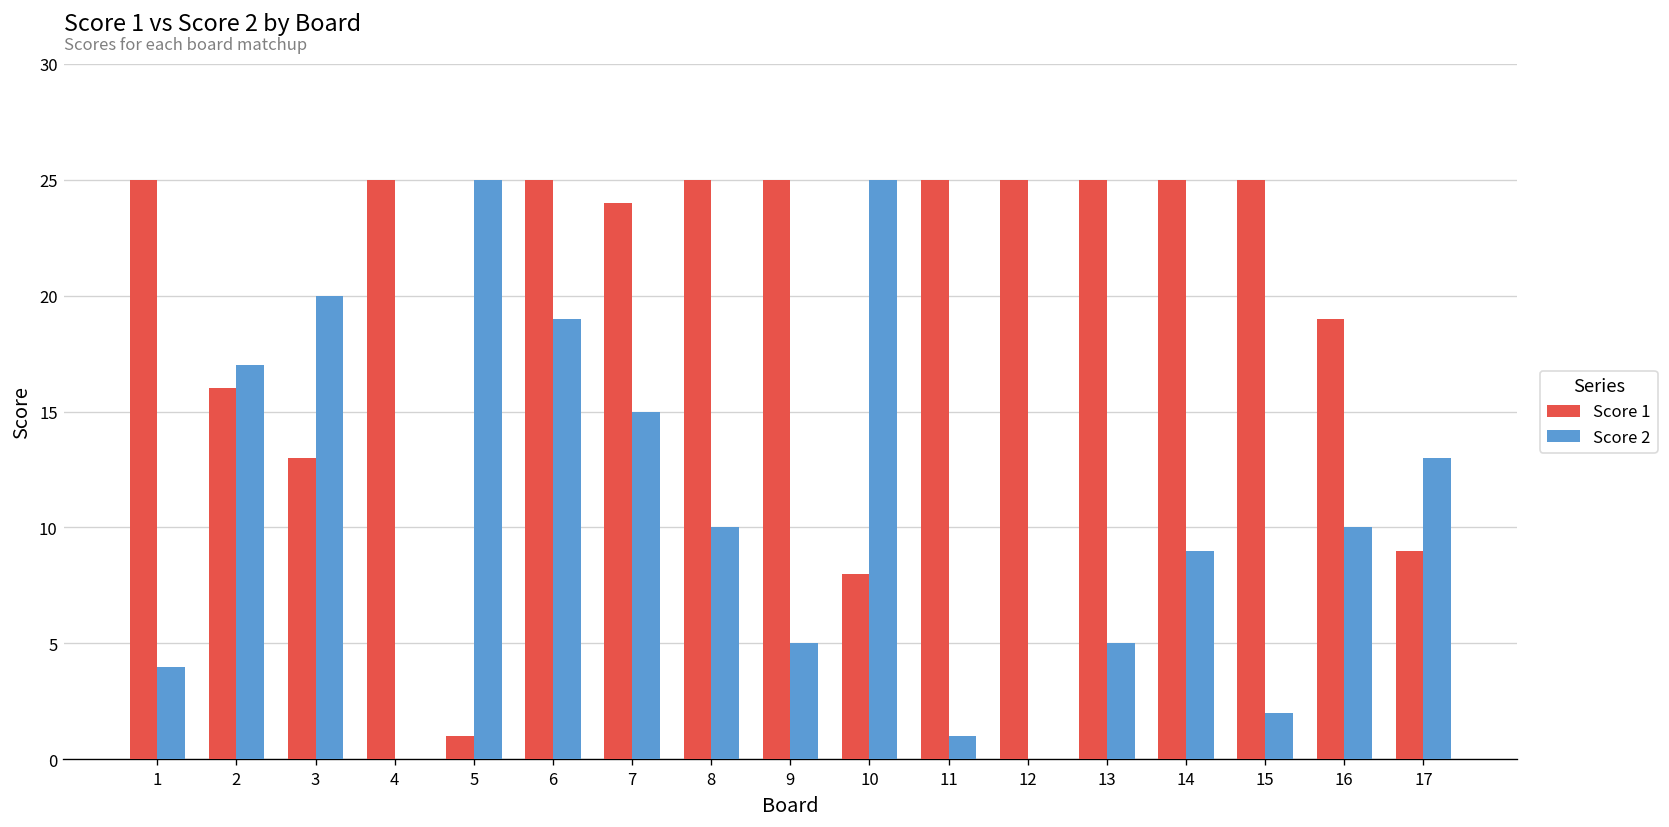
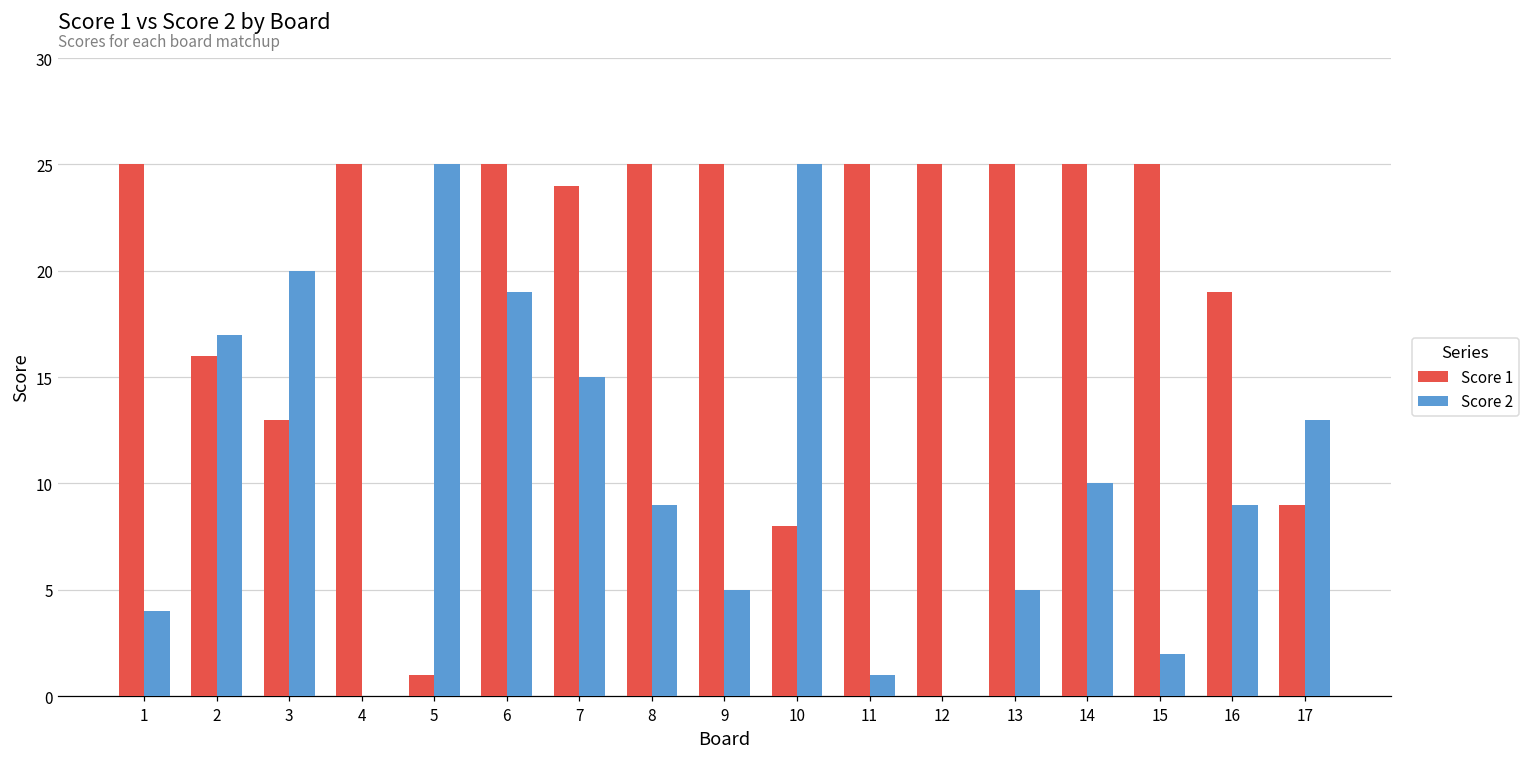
Score 2, 8: 10 -> 9
Score 2, 14: 9 -> 10
Score 2, 16: 10 -> 9
